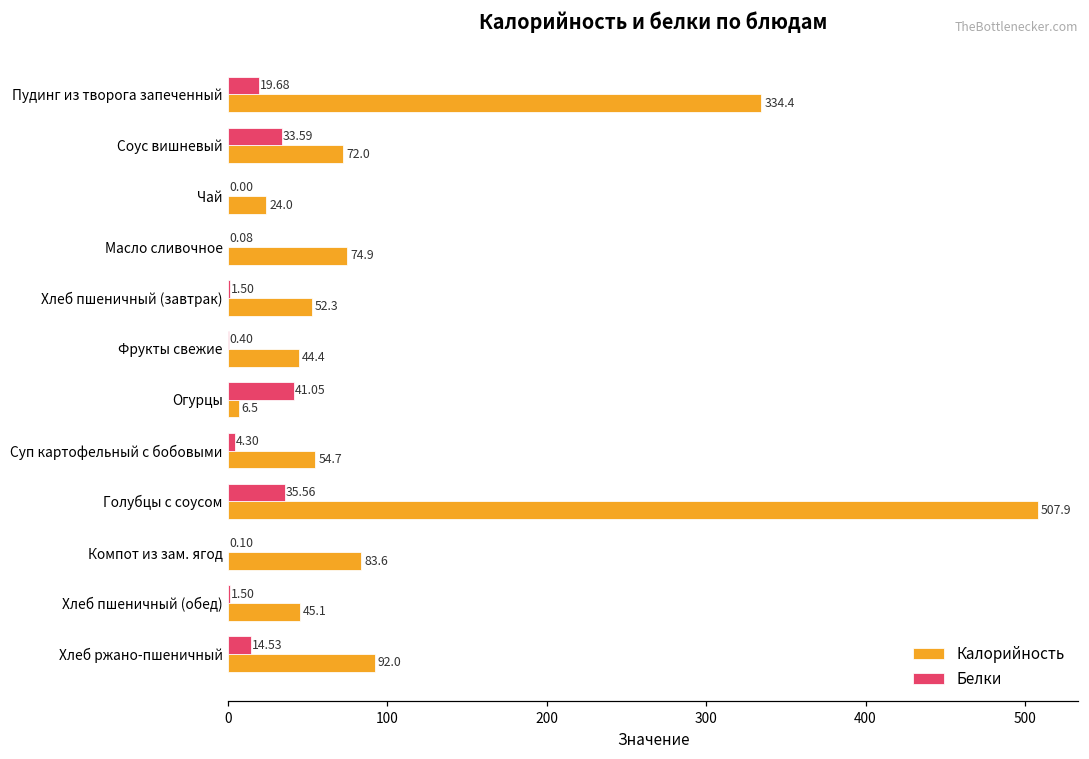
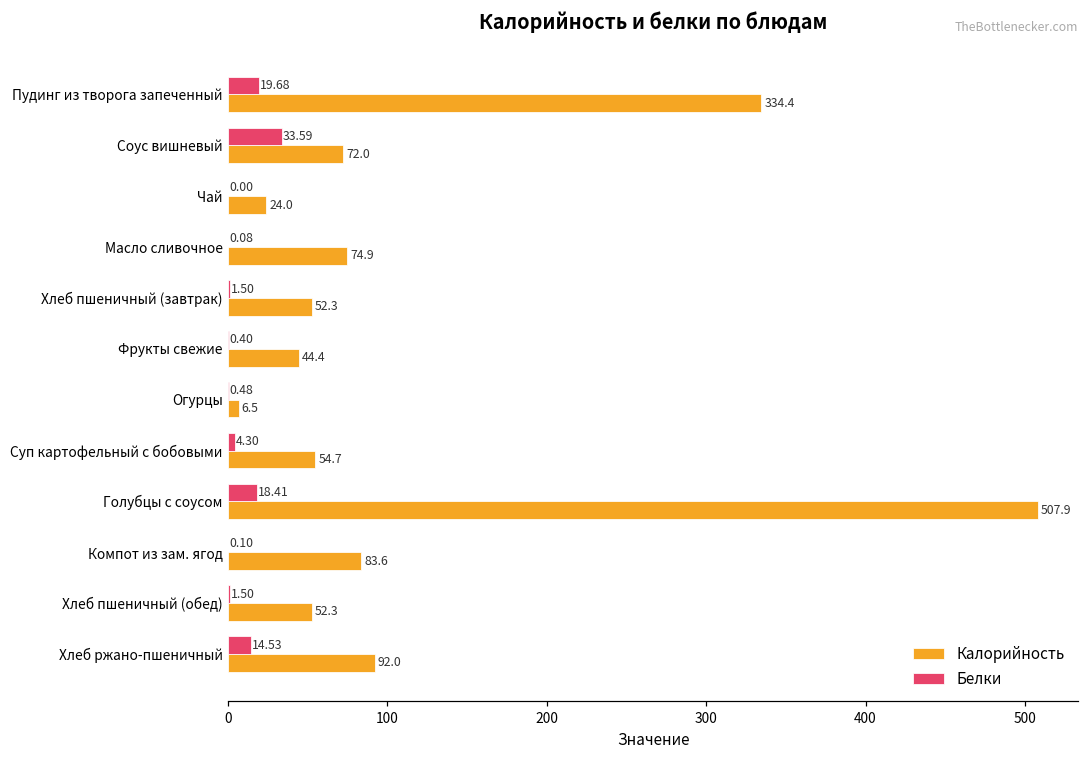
Белки, Огурцы: 41.05 -> 0.48
Белки, Голубцы с соусом: 35.56 -> 18.41
Калорийность, Хлеб пшеничный (обед): 45.1 -> 52.3
